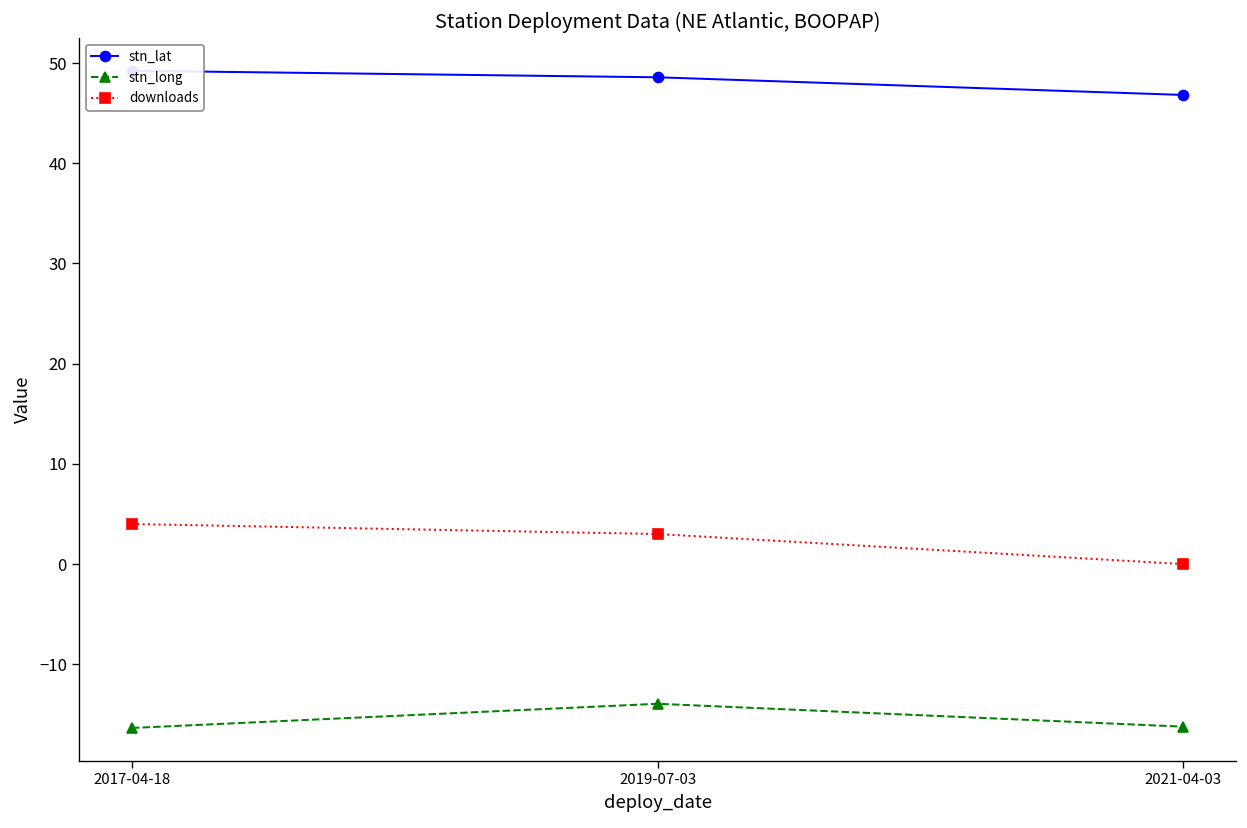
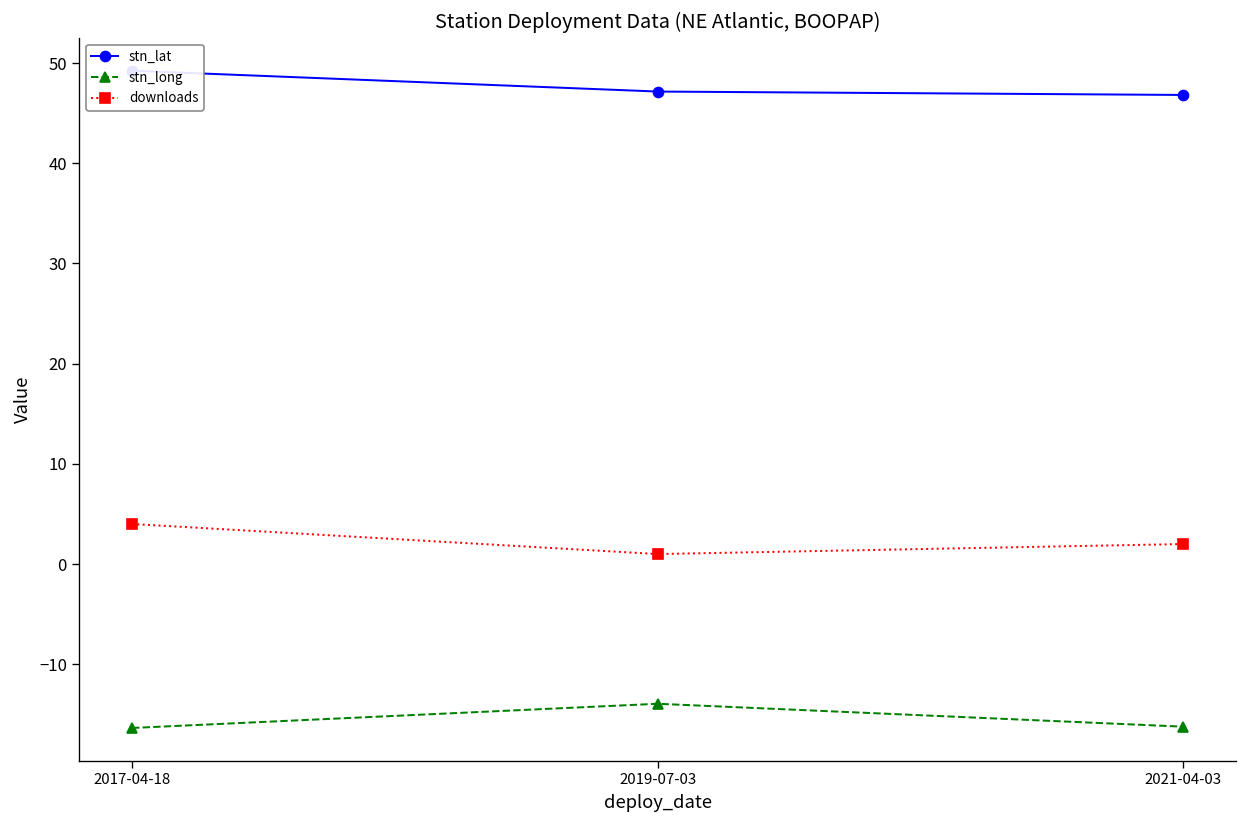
stn_lat, 2019-07-03: 49 -> 47
downloads, 2019-07-03: 3 -> 1
downloads, 2021-04-03: 0 -> 2
